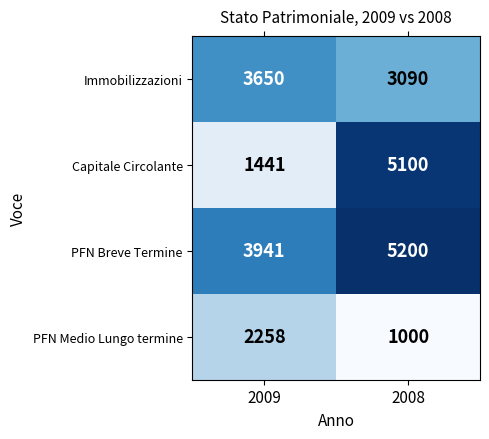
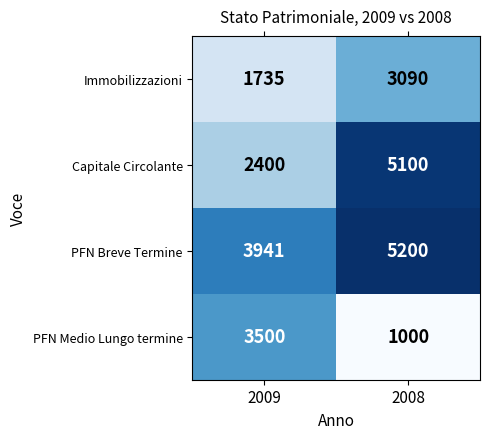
Immobilizzazioni, 2009: 3650 -> 1735
Capitale Circolante, 2009: 1441 -> 2400
PFN Medio Lungo termine, 2009: 2258 -> 3500
